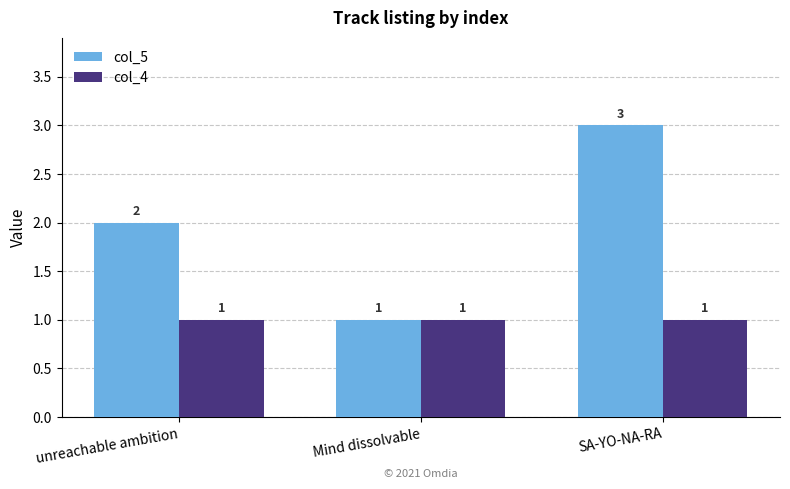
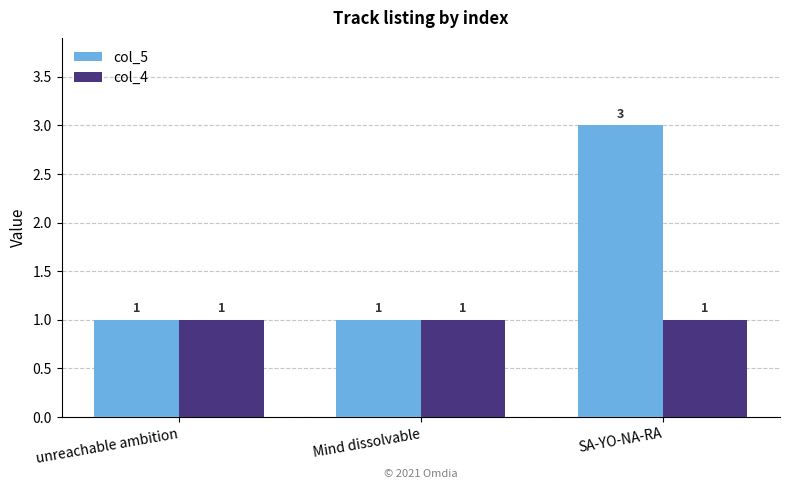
col_5, unreachable ambition: 2 -> 1
